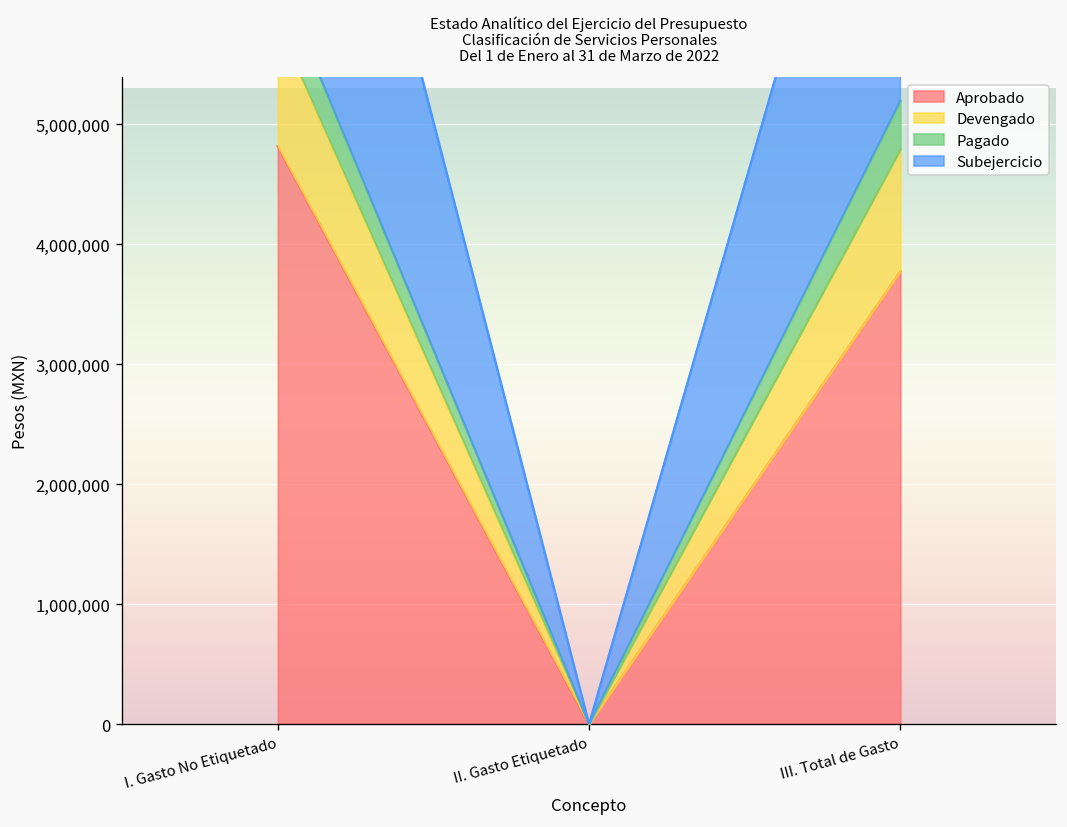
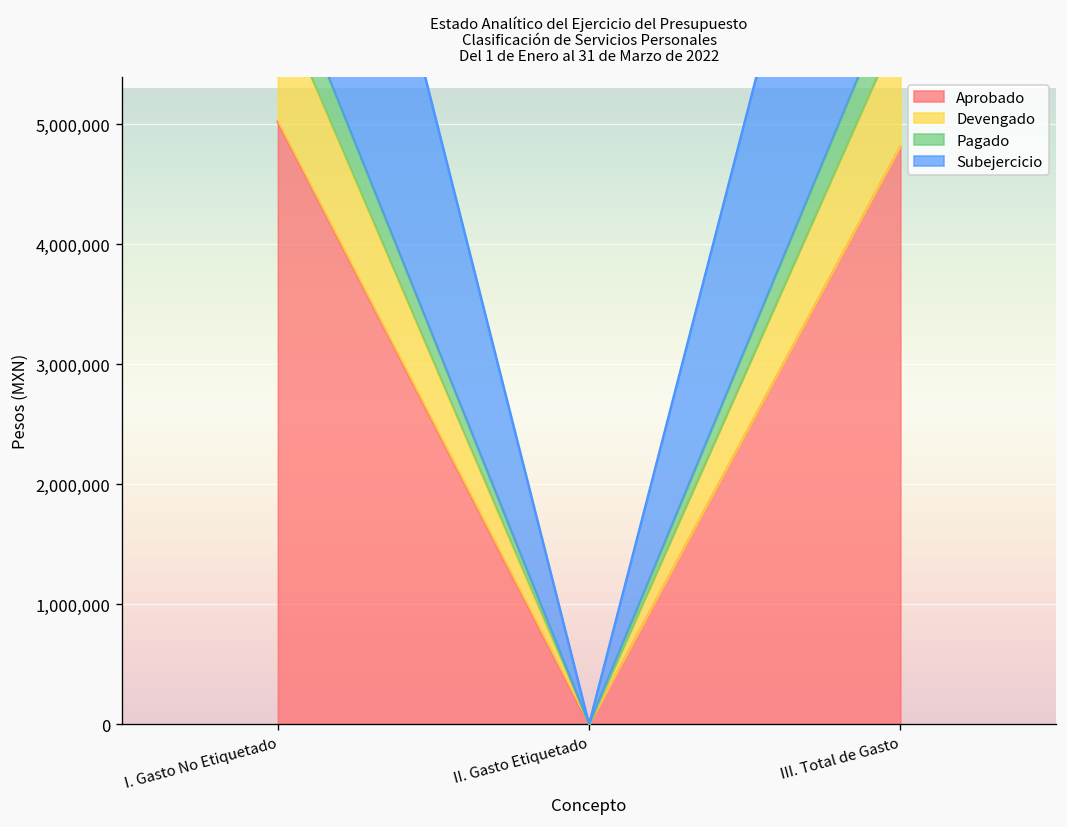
Aprobado, I. Gasto No Etiquetado: 4,820,000 -> 5,020,000
Aprobado, III. Total de Gasto: 3,770,000 -> 4,820,000
